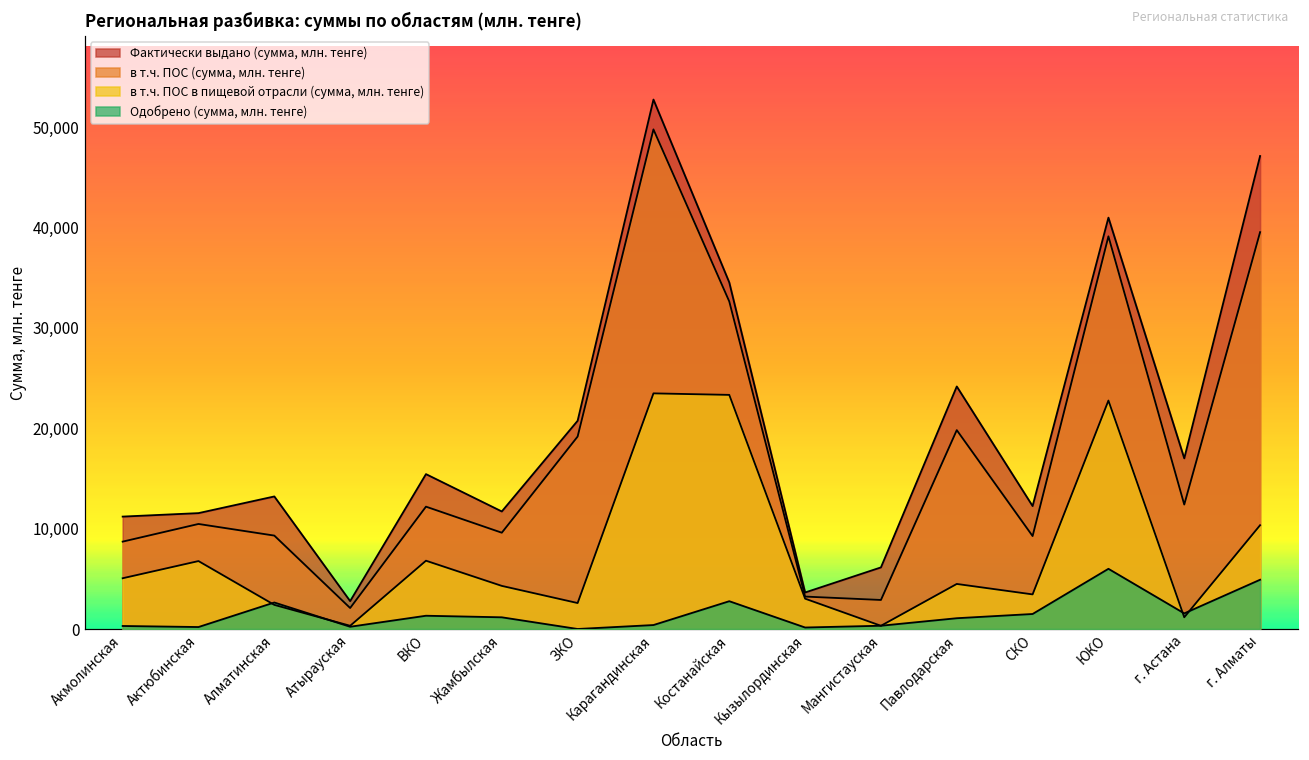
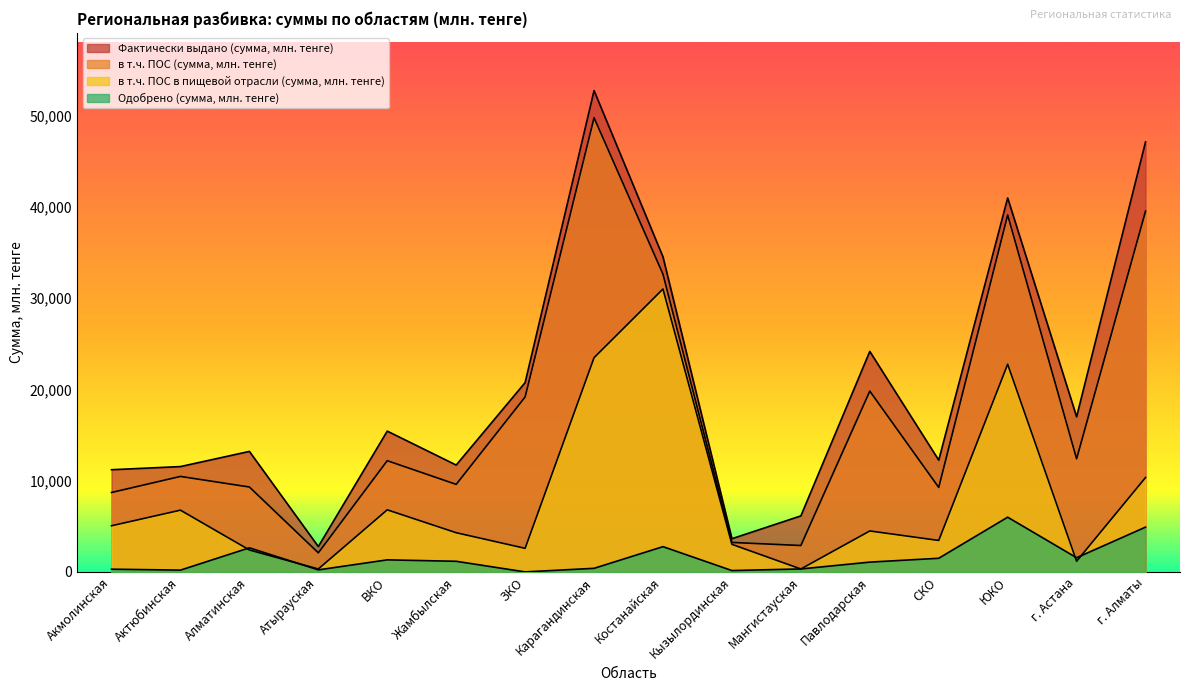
в т.ч. ПОС в пищевой отрасли (сумма, млн. тенге), Костанайская: 23,000 -> 31,000
